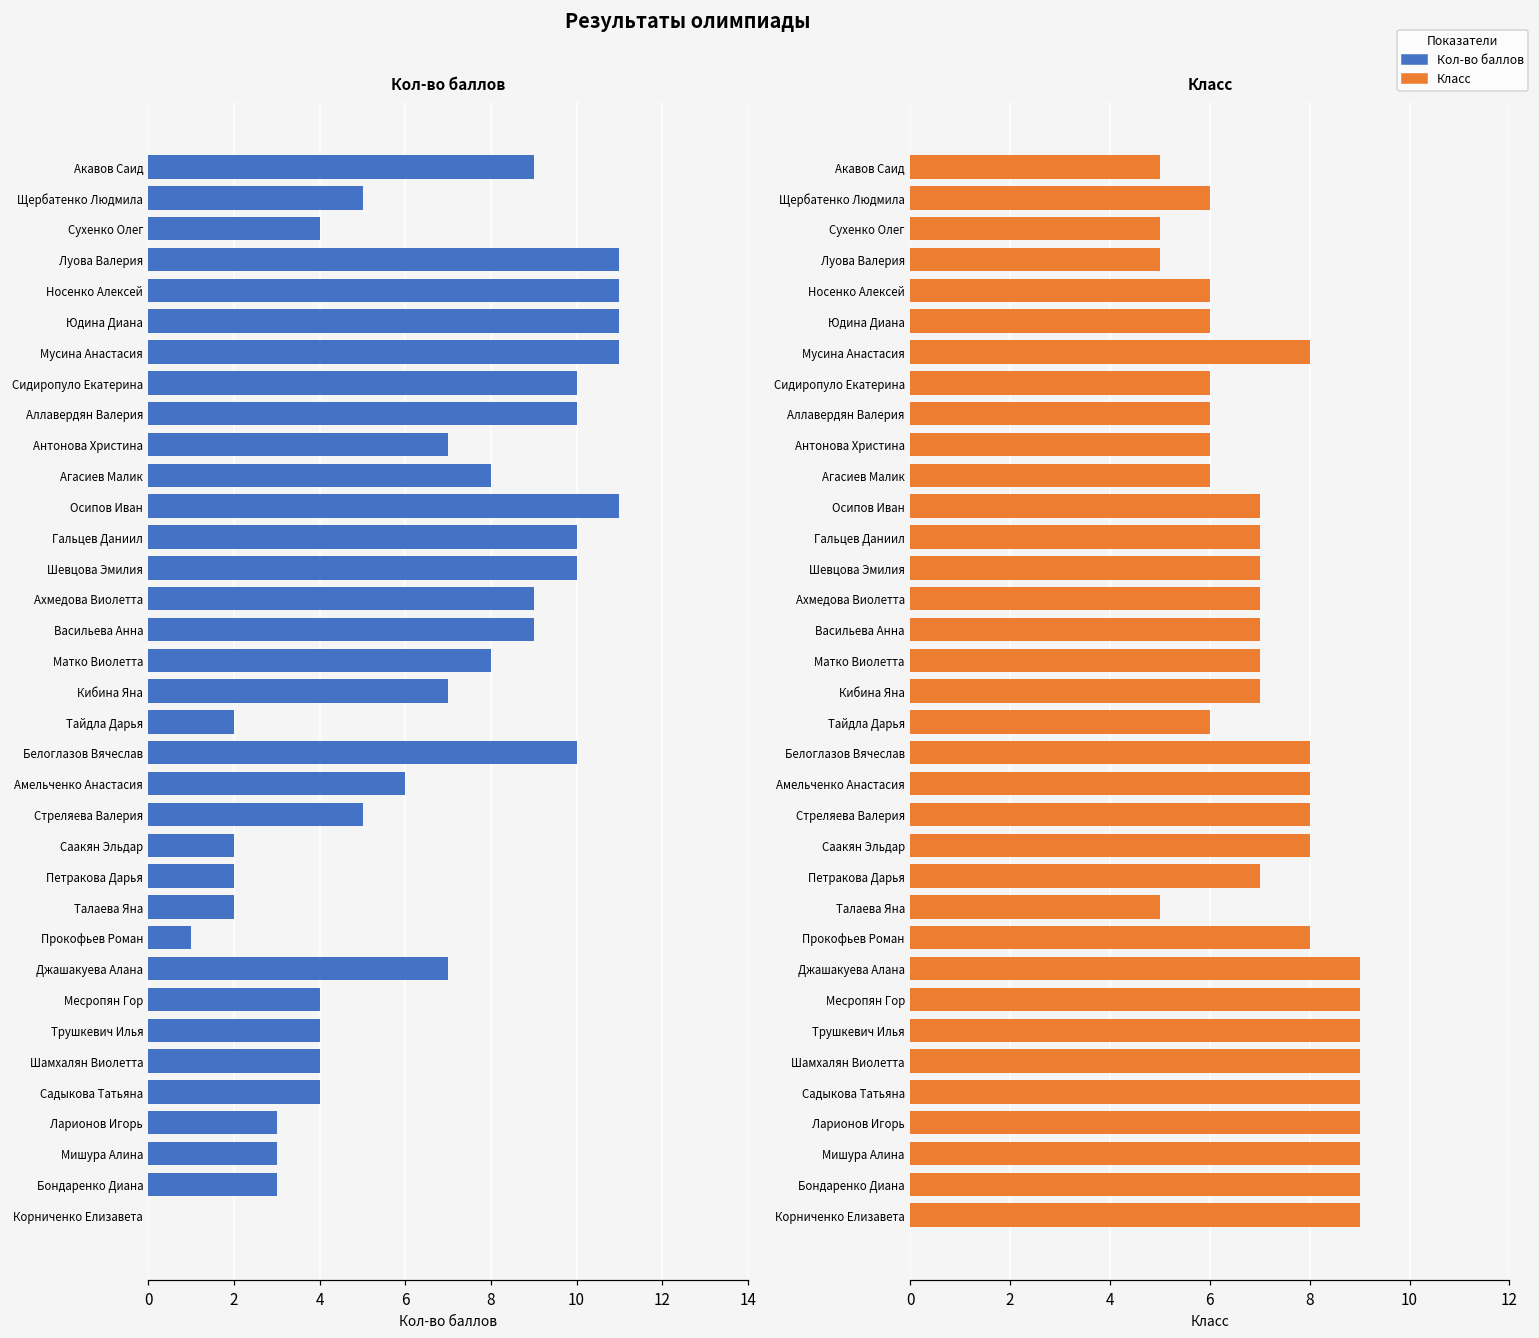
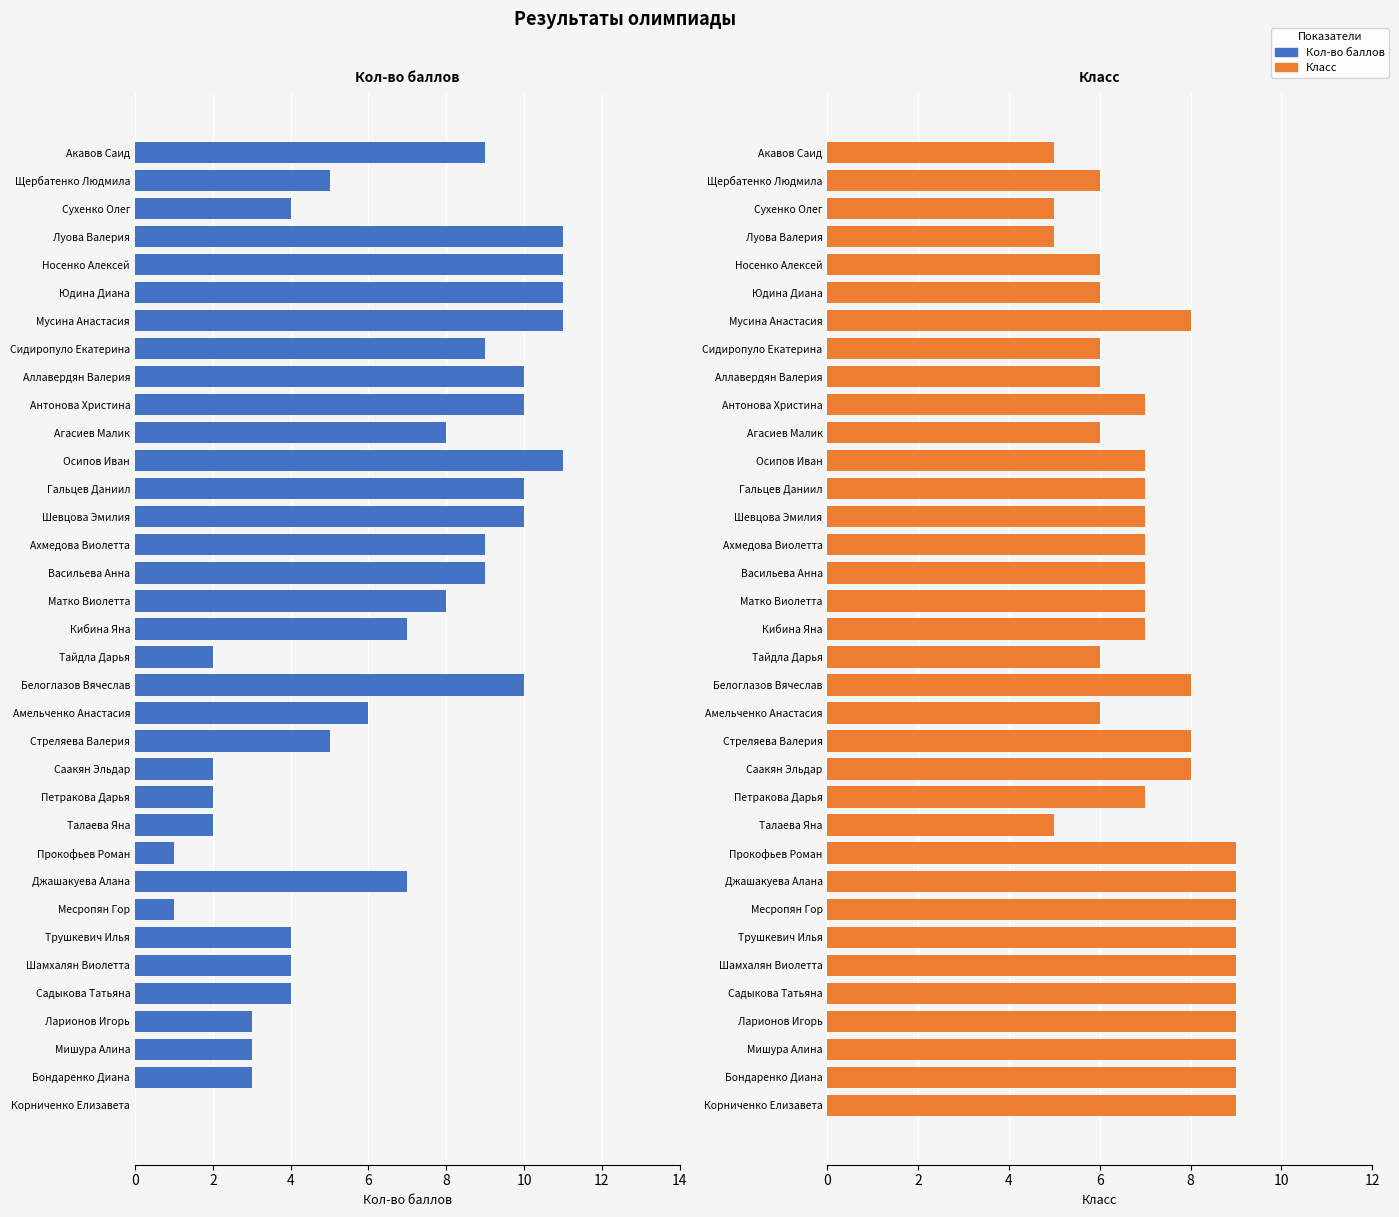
Кол-во баллов, Сидиропуло Екатерина: 10 -> 9
Кол-во баллов, Антонова Христина: 7 -> 10
Кол-во баллов, Месропян Гор: 4 -> 1
Класс, Антонова Христина: 6 -> 7
Класс, Амельченко Анастасия: 8 -> 6
Класс, Прокофьев Роман: 8 -> 9
